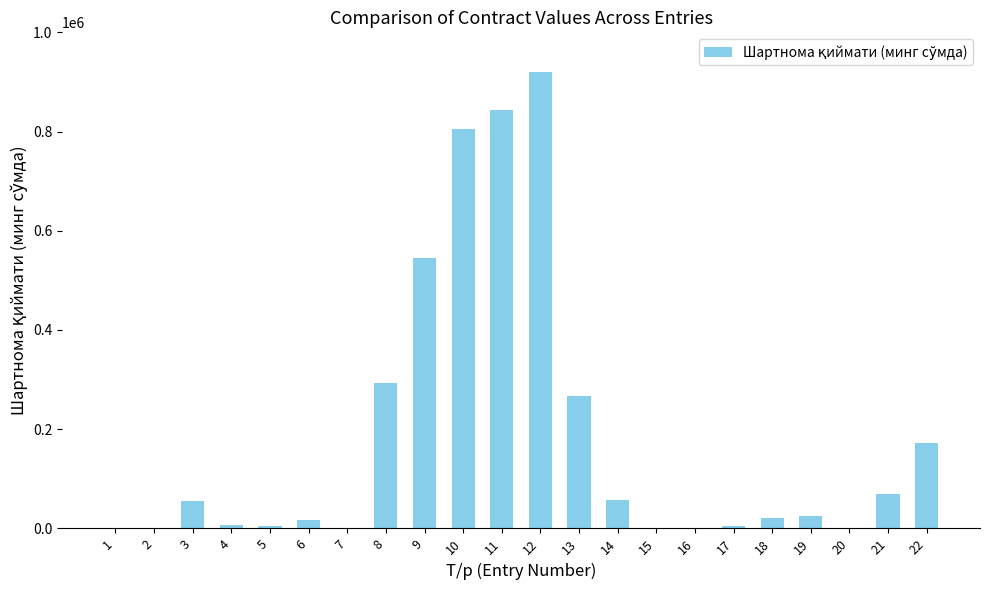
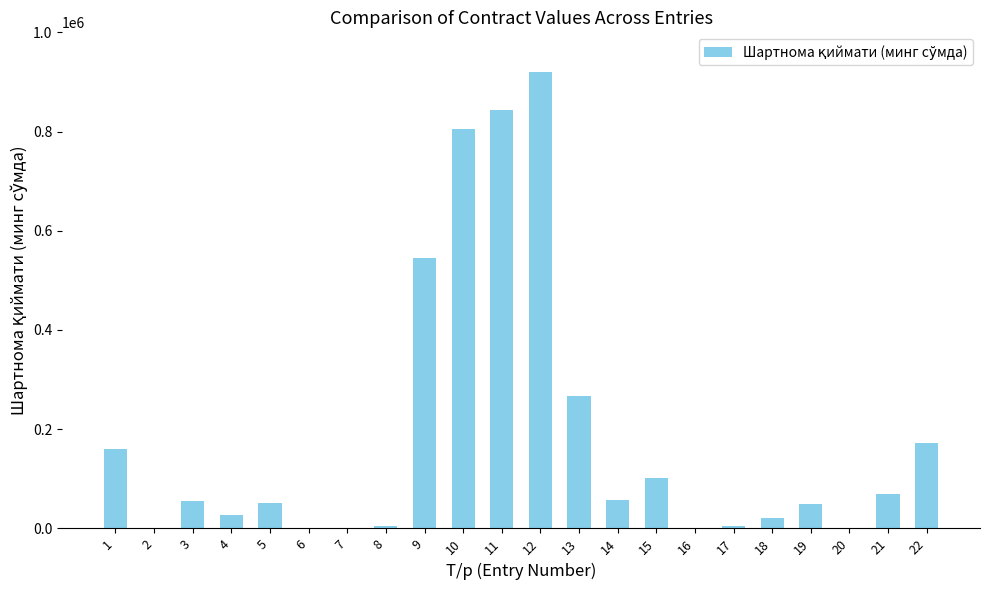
1: 0 -> 160000
4: 10000 -> 30000
5: 0 -> 50000
6: 20000 -> 0
8: 290000 -> 10000
15: 0 -> 100000
19: 20000 -> 50000
